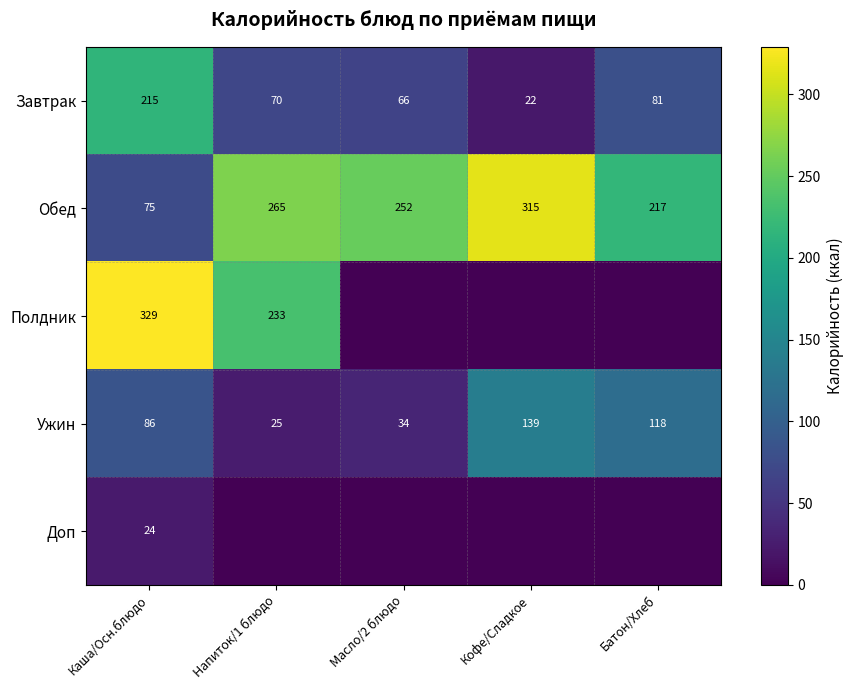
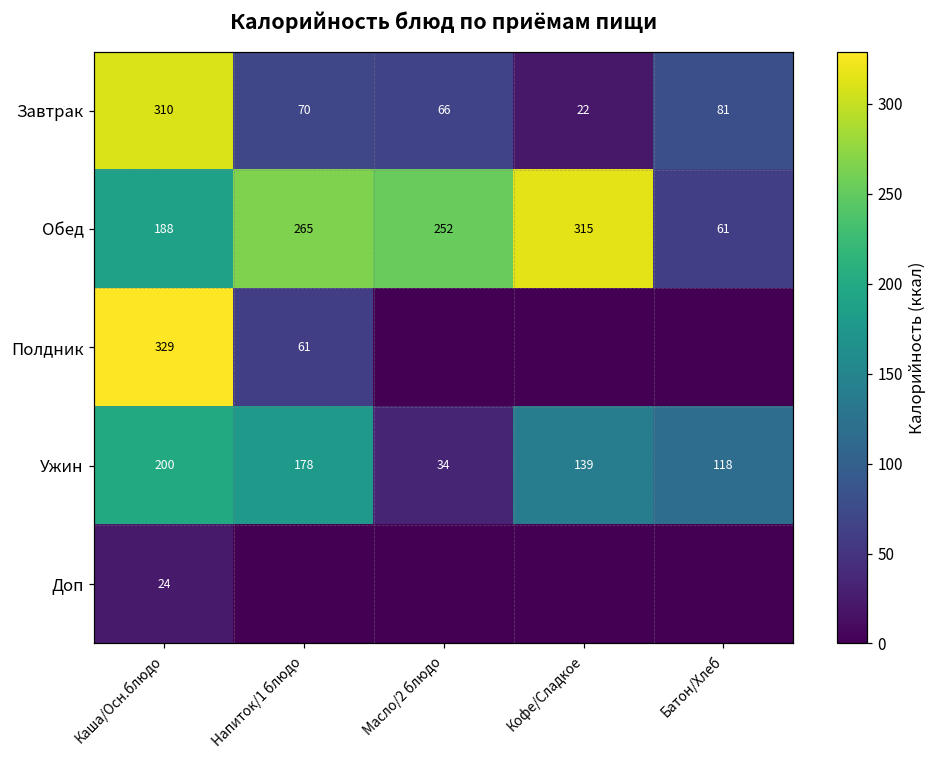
Завтрак, Каша/Осн.блюдо: 215 -> 310
Обед, Каша/Осн.блюдо: 75 -> 188
Обед, Батон/Хлеб: 217 -> 61
Полдник, Напиток/1 блюдо: 233 -> 61
Ужин, Каша/Осн.блюдо: 86 -> 200
Ужин, Напиток/1 блюдо: 25 -> 178
